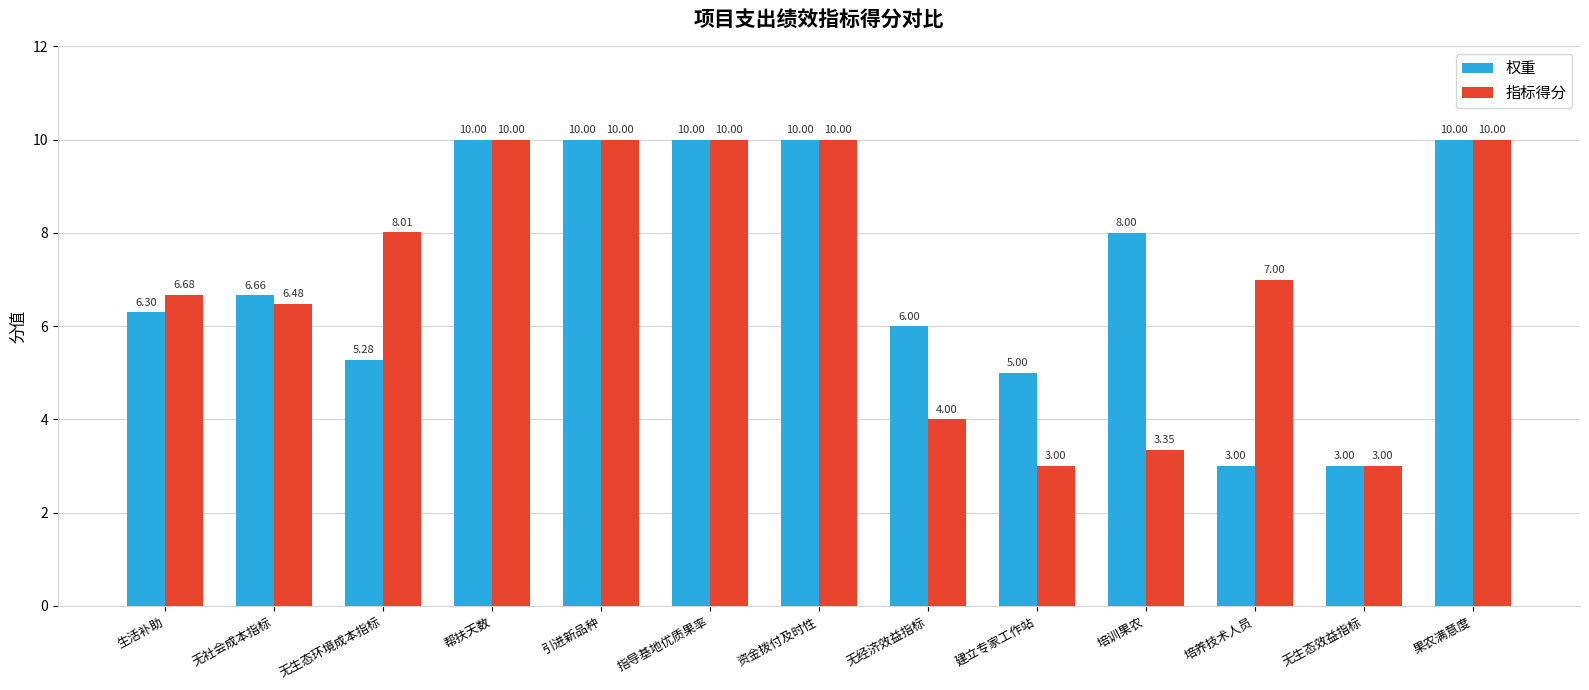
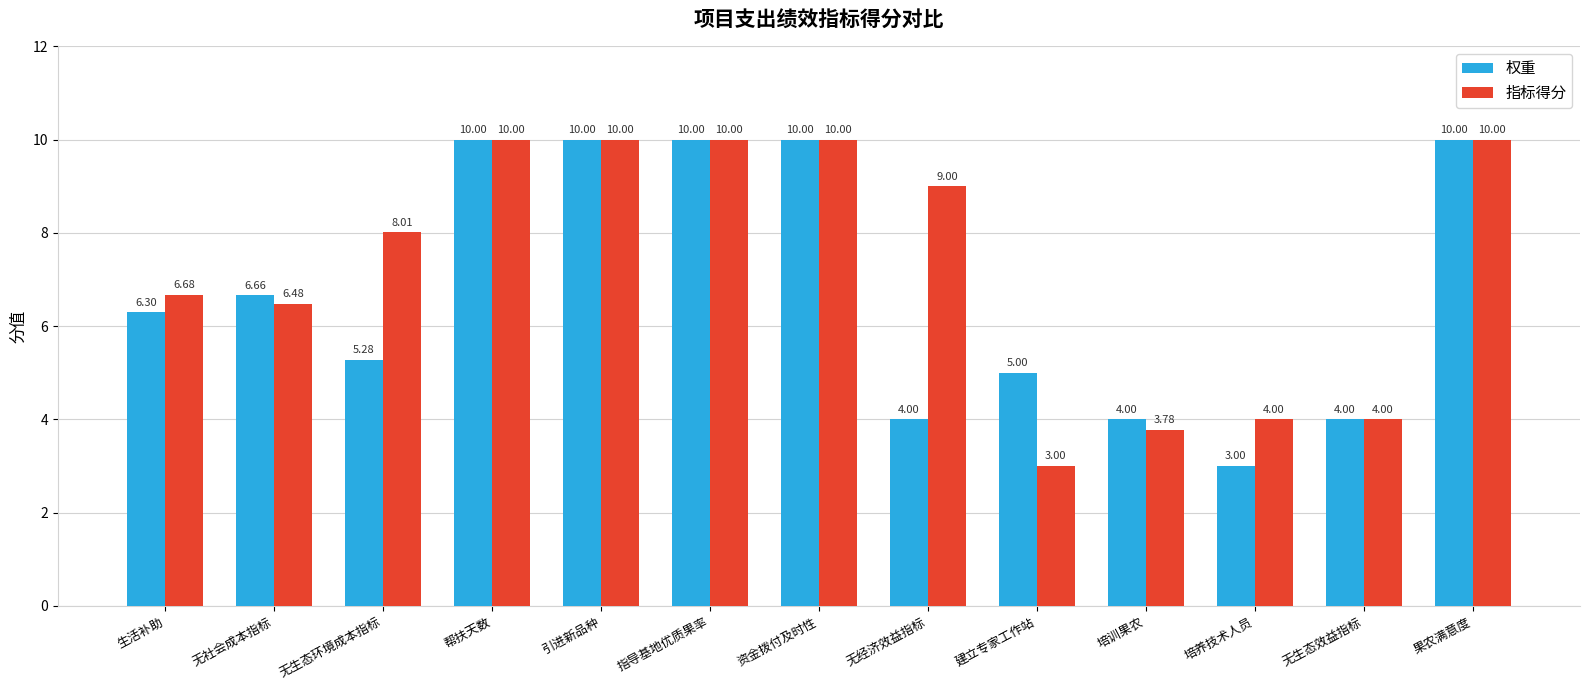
权重, 无经济效益指标: 6.00 -> 4.00
指标得分, 无经济效益指标: 4.00 -> 9.00
权重, 培训果农: 8.00 -> 4.00
指标得分, 培训果农: 3.35 -> 3.78
指标得分, 培养技术人员: 7.00 -> 4.00
权重, 无生态效益指标: 3.00 -> 4.00
指标得分, 无生态效益指标: 3.00 -> 4.00
